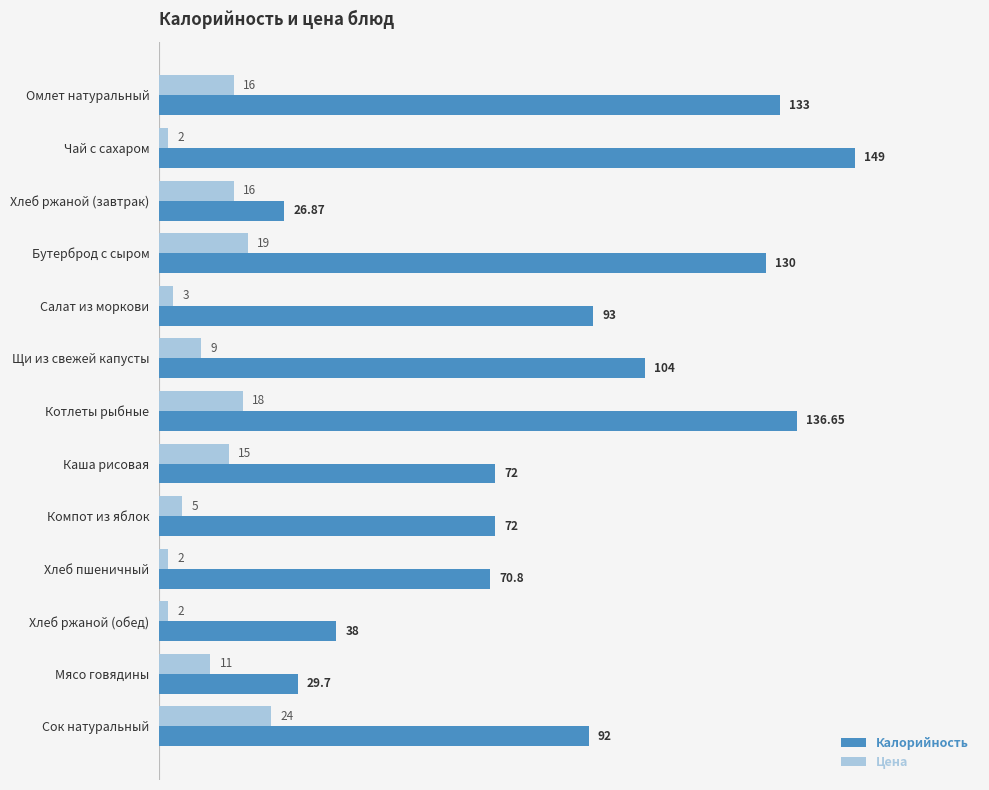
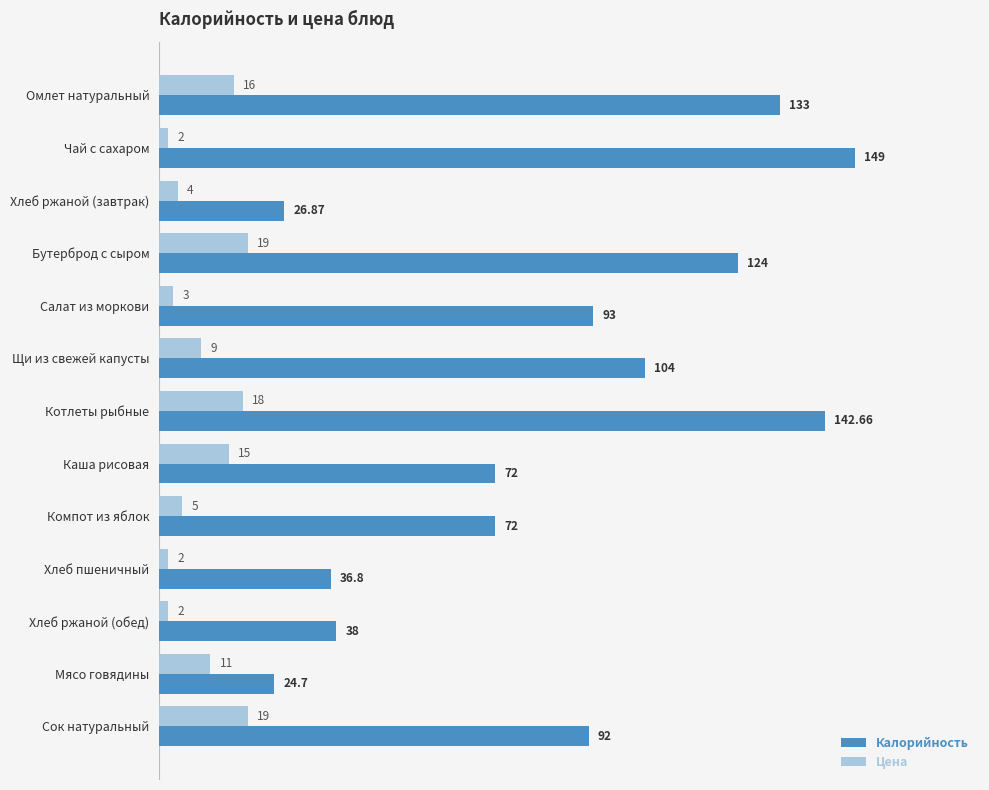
Цена, Хлеб ржаной (завтрак): 16 -> 4
Калорийность, Бутерброд с сыром: 130 -> 124
Калорийность, Котлеты рыбные: 136.65 -> 142.66
Калорийность, Хлеб пшеничный: 70.8 -> 36.8
Калорийность, Мясо говядины: 29.7 -> 24.7
Цена, Сок натуральный: 24 -> 19
